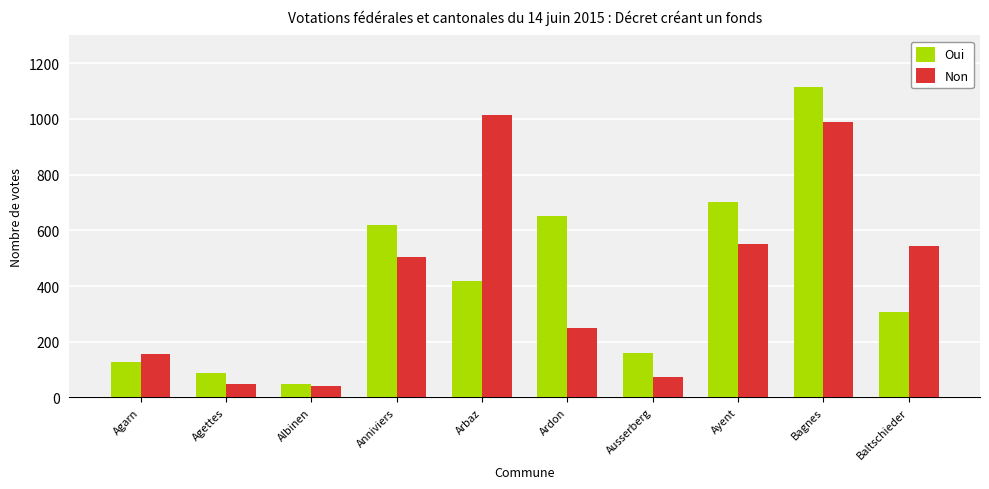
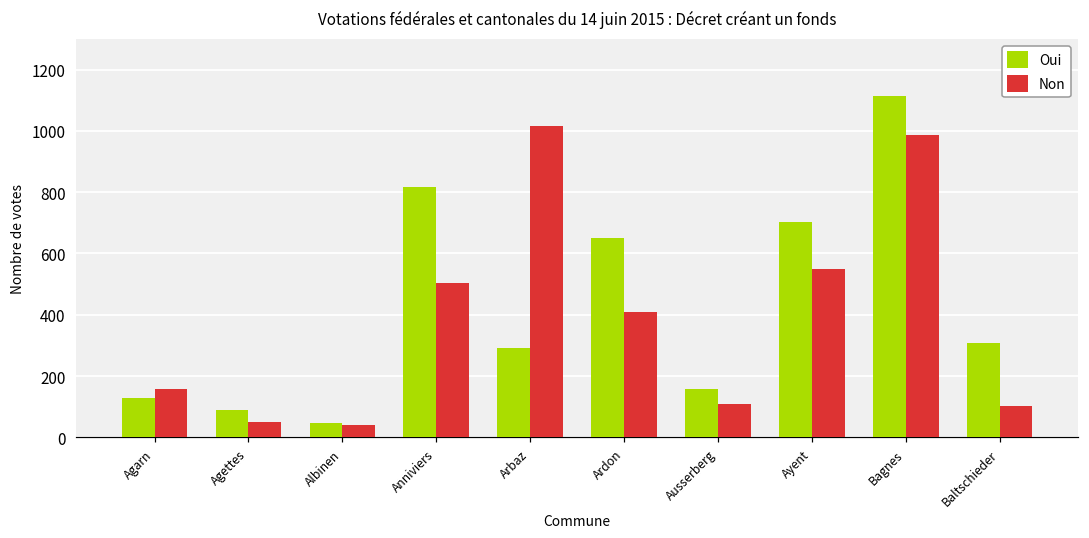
Oui, Anniviers: 620 -> 820
Oui, Arbaz: 420 -> 290
Non, Ardon: 250 -> 410
Non, Ausserberg: 70 -> 110
Non, Baltschieder: 540 -> 100
